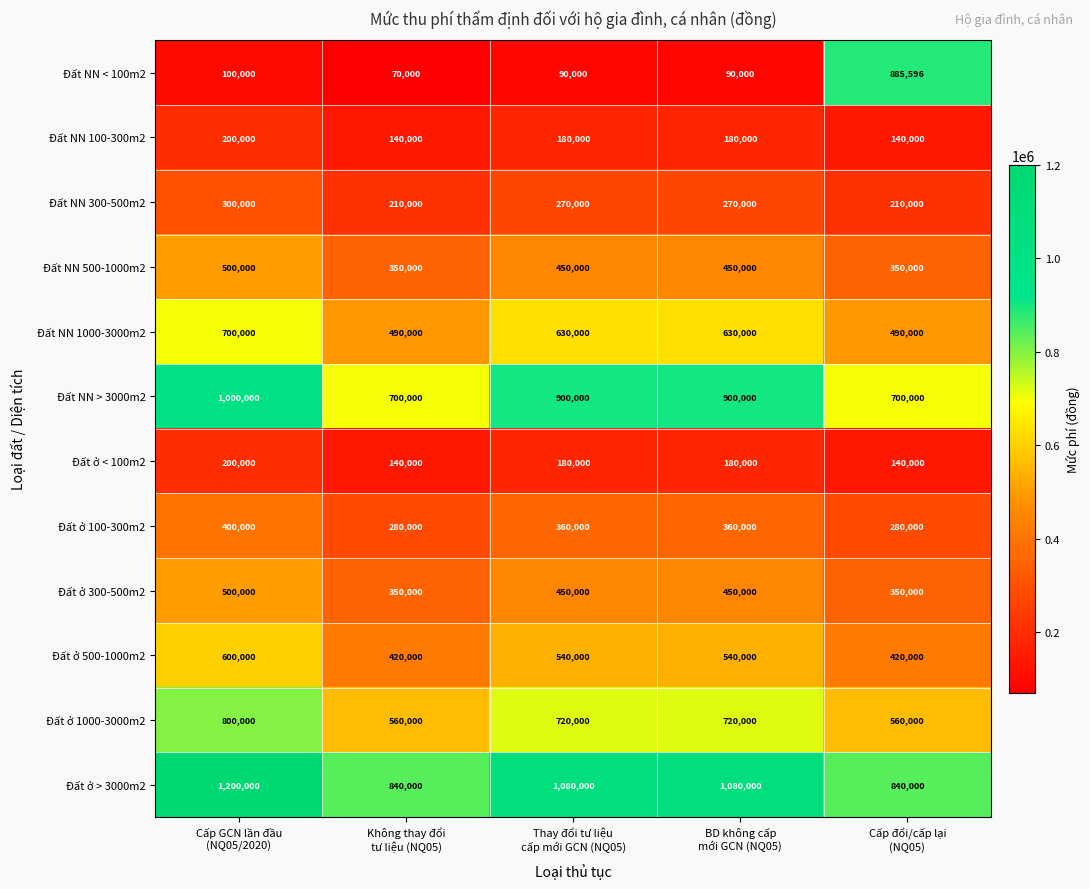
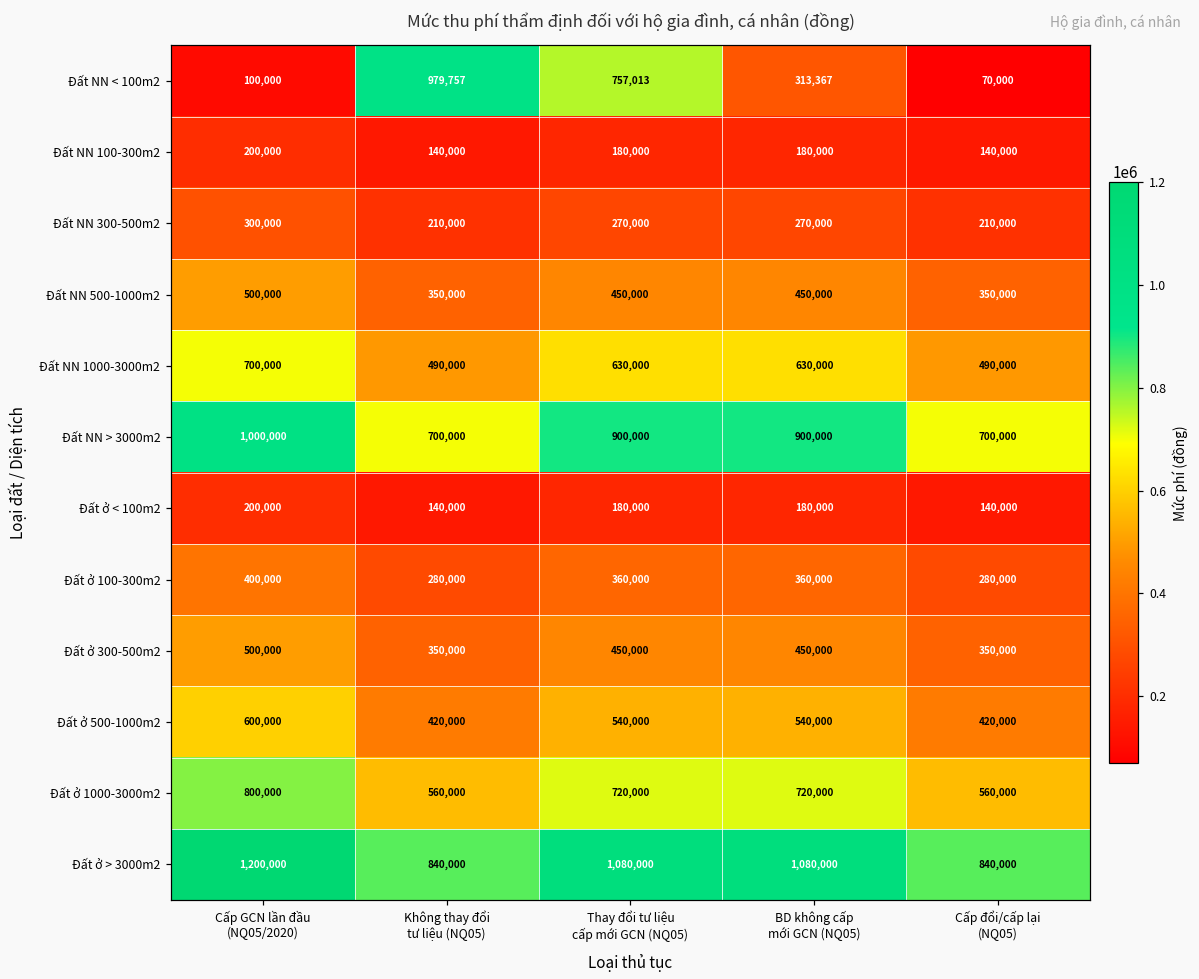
Đất NN < 100m2, Không thay đổi tư liệu (NQ05): 70,000 -> 979,757
Đất NN < 100m2, Thay đổi tư liệu cấp mới GCN (NQ05): 90,000 -> 757,013
Đất NN < 100m2, BD không cấp mới GCN (NQ05): 90,000 -> 313,367
Đất NN < 100m2, Cấp đổi/cấp lại (NQ05): 885,596 -> 70,000
